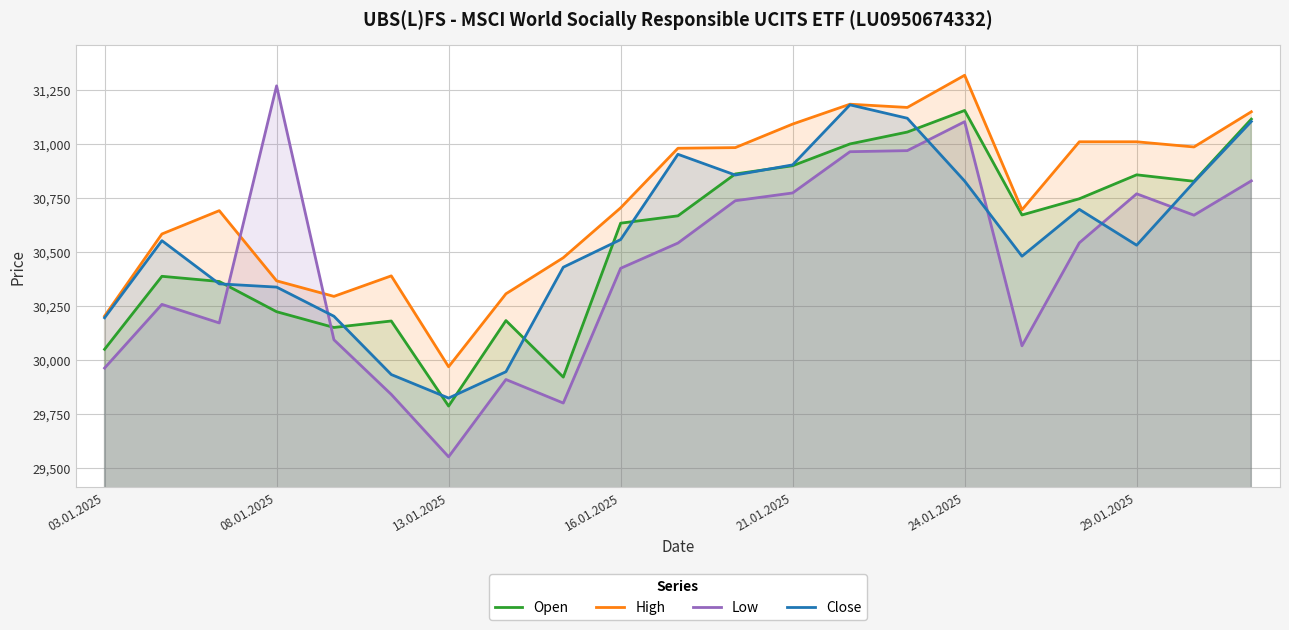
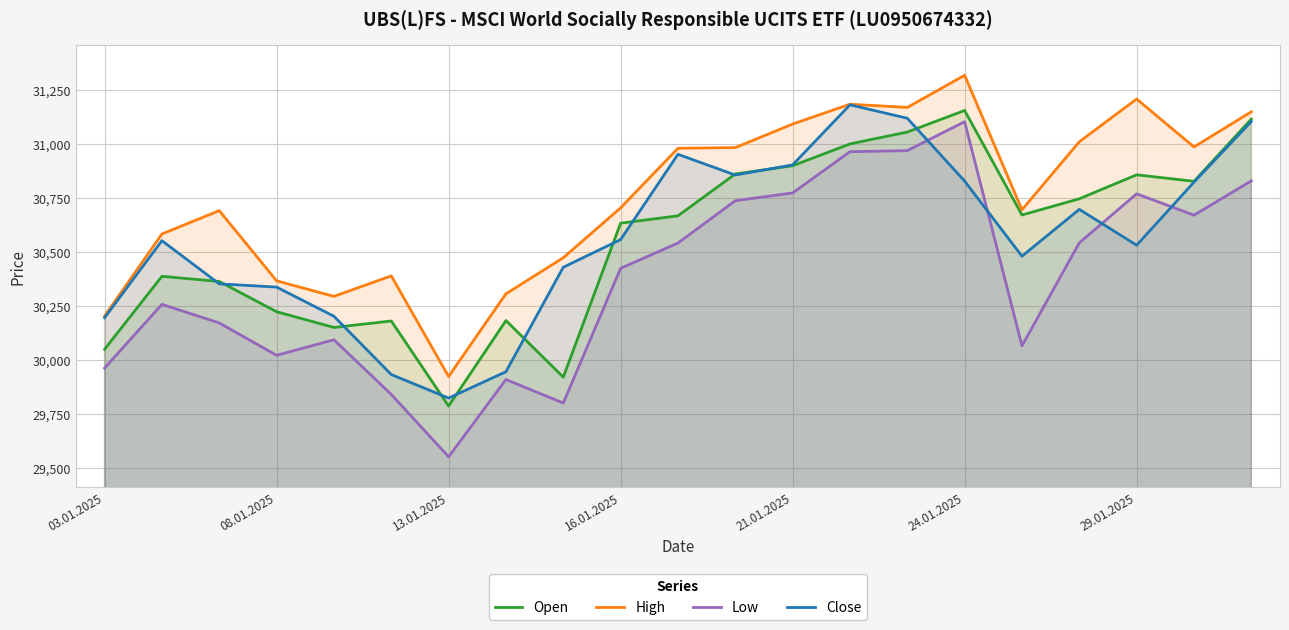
Low, 08.01.2025: 31,270 -> 30,020
High, 13.01.2025: 29,970 -> 29,920
High, 29.01.2025: 31,010 -> 31,210
